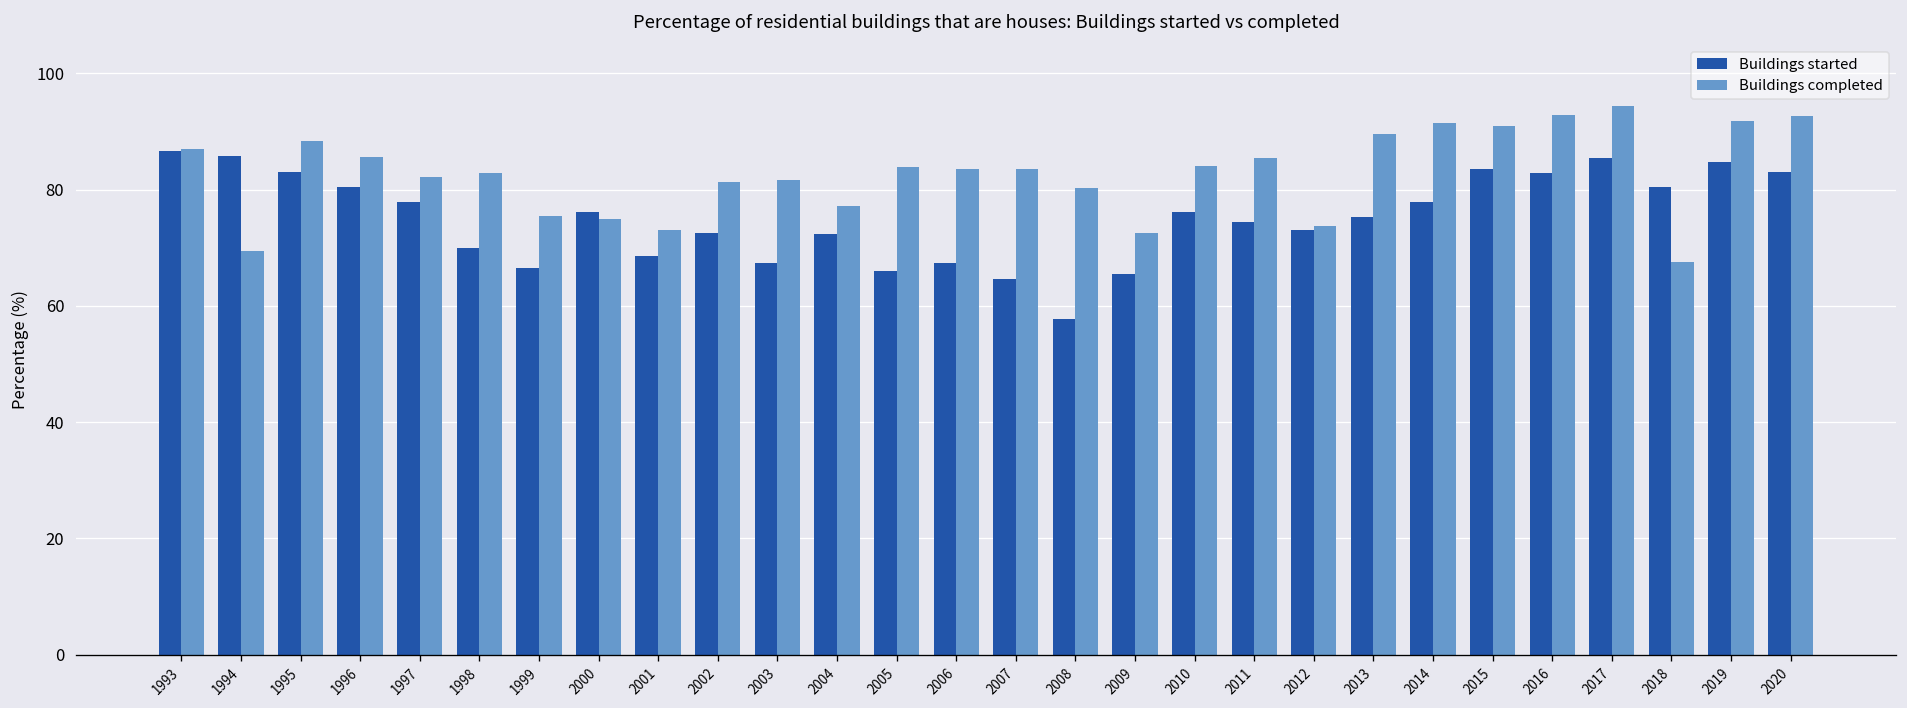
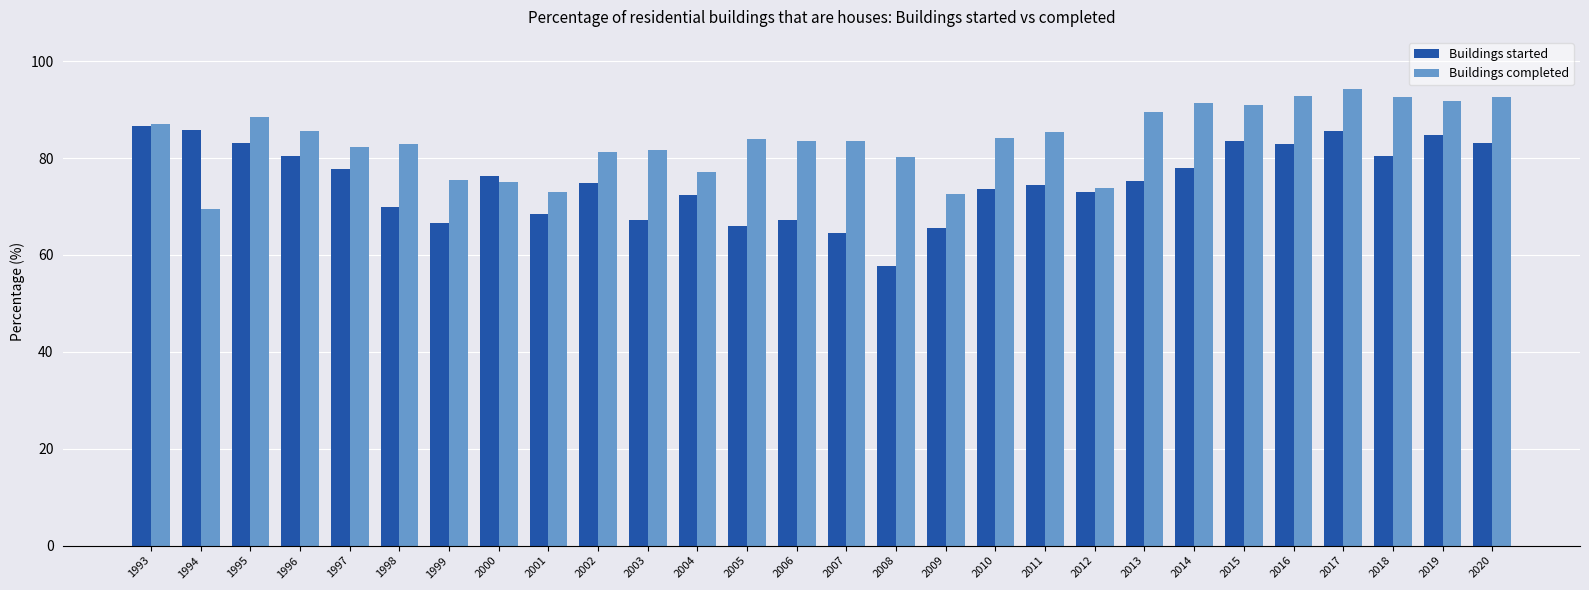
Buildings started, 2002: 73 -> 75
Buildings started, 2010: 76 -> 74
Buildings completed, 2018: 68 -> 93
